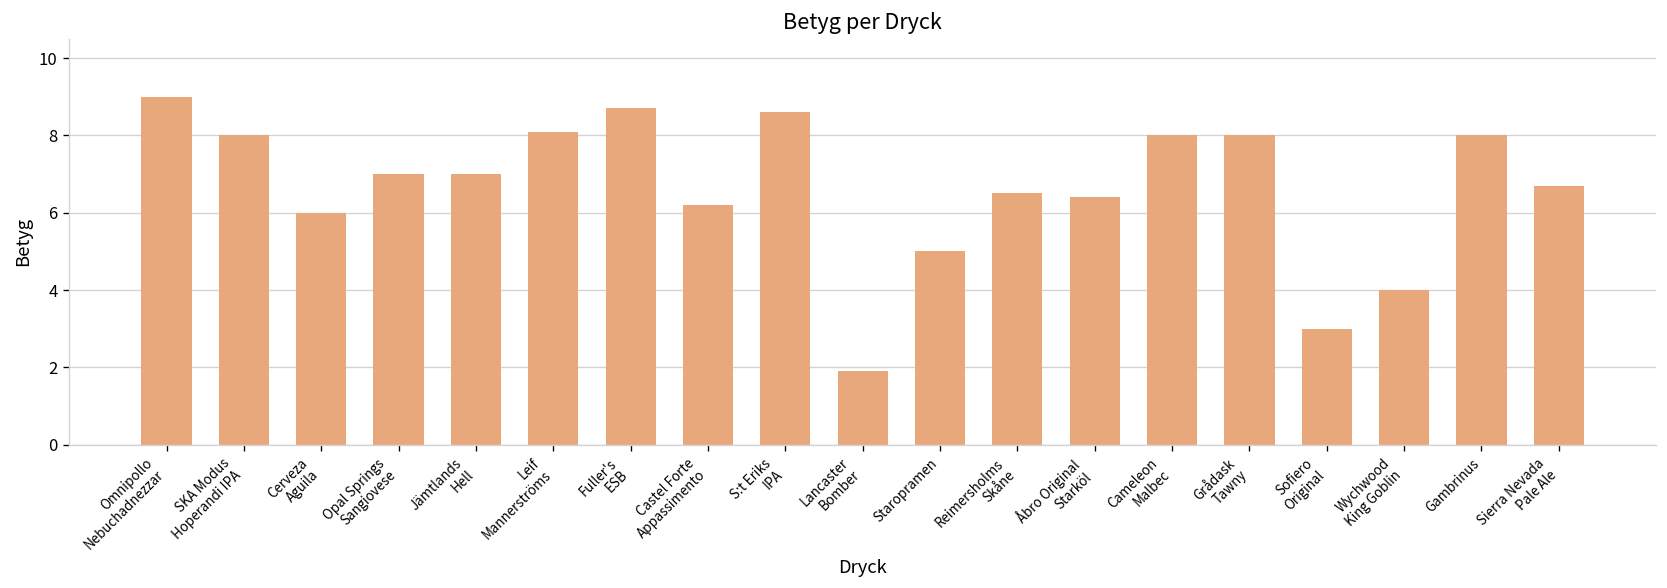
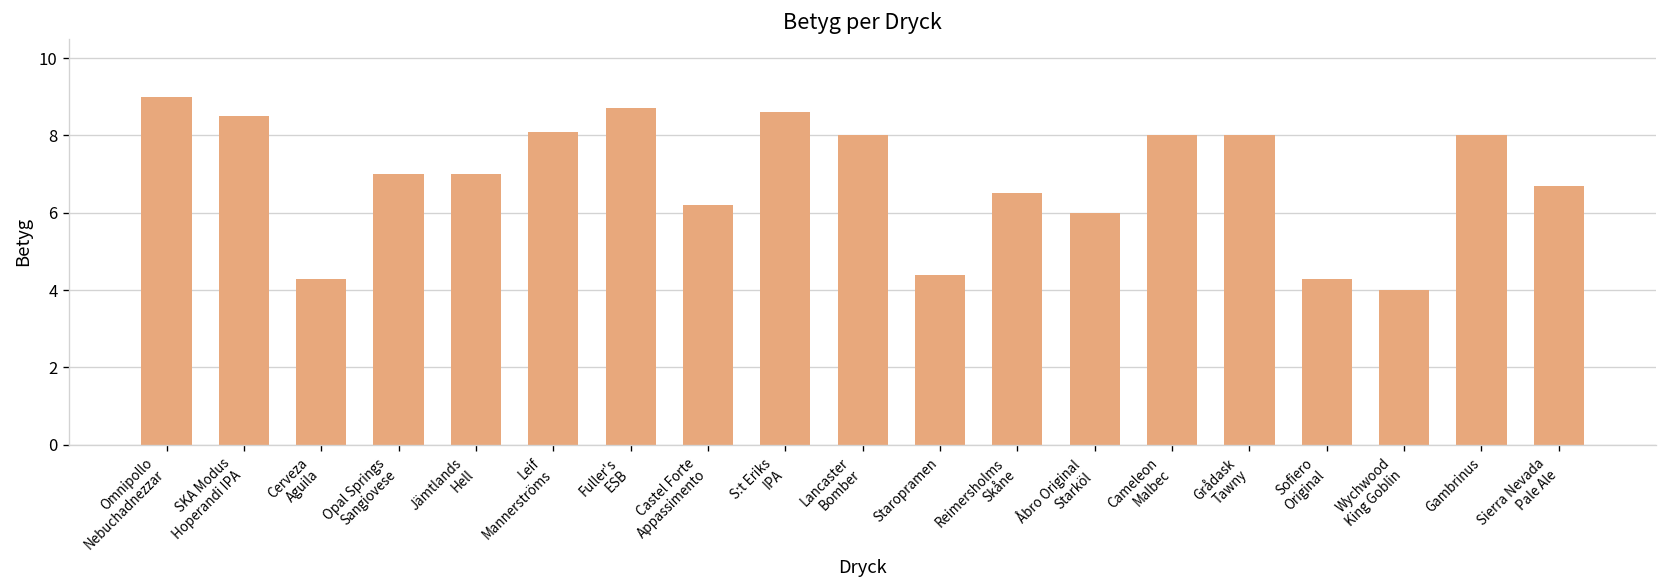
SKA Modus Hoperandi IPA: 8.0 -> 8.5
Cerveza Aguila: 6.0 -> 4.3
Lancaster Bomber: 1.9 -> 8.0
Staropramen: 5.0 -> 4.4
Åbro Original Starköl: 6.4 -> 6.0
Sofiero Original: 3.0 -> 4.3
